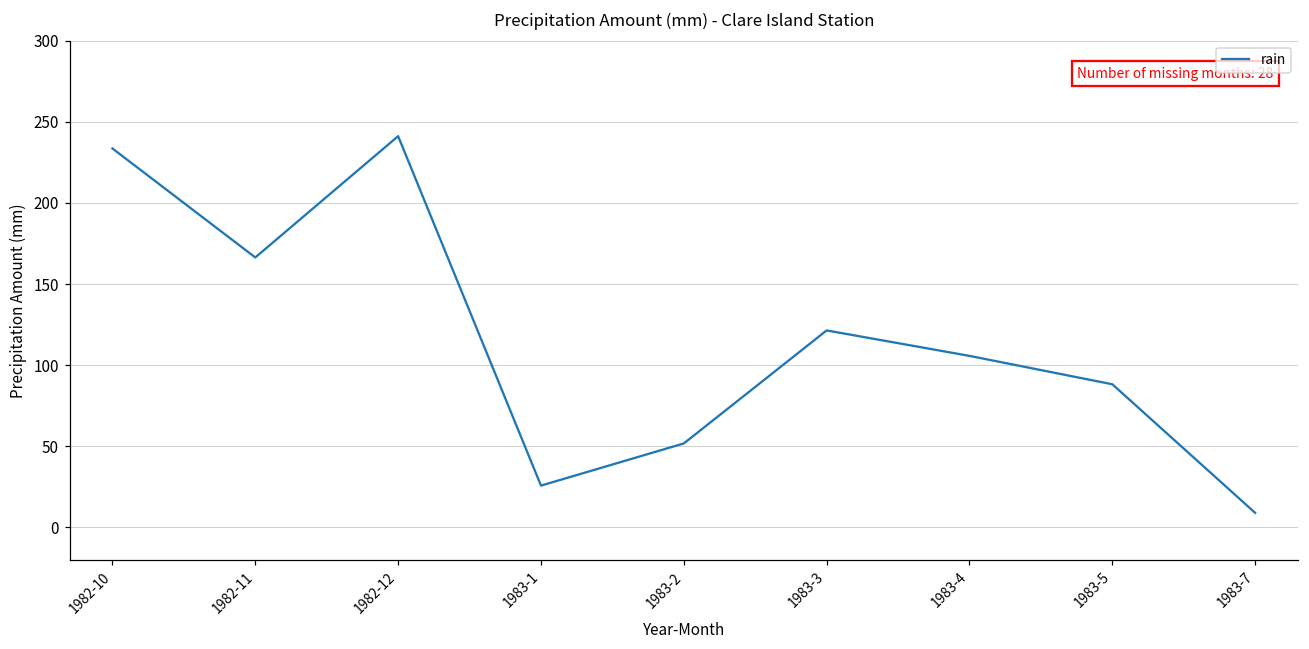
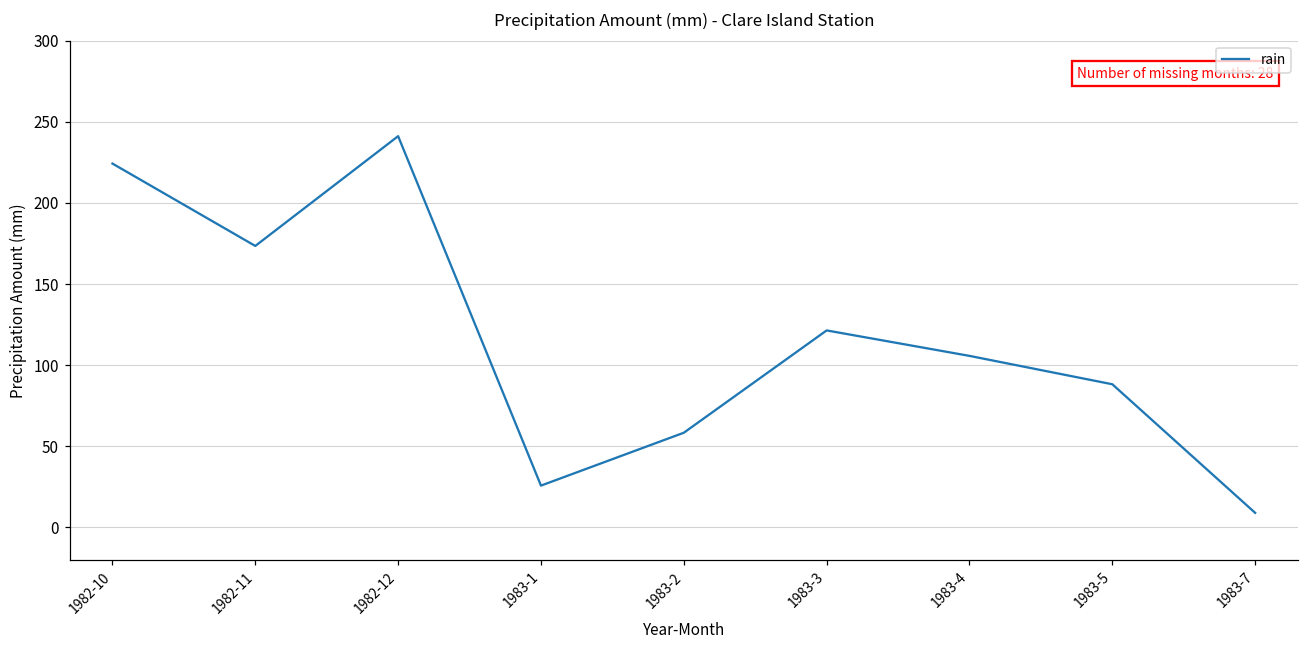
1982-10: 234 -> 224
1982-11: 166 -> 174
1983-2: 52 -> 58
